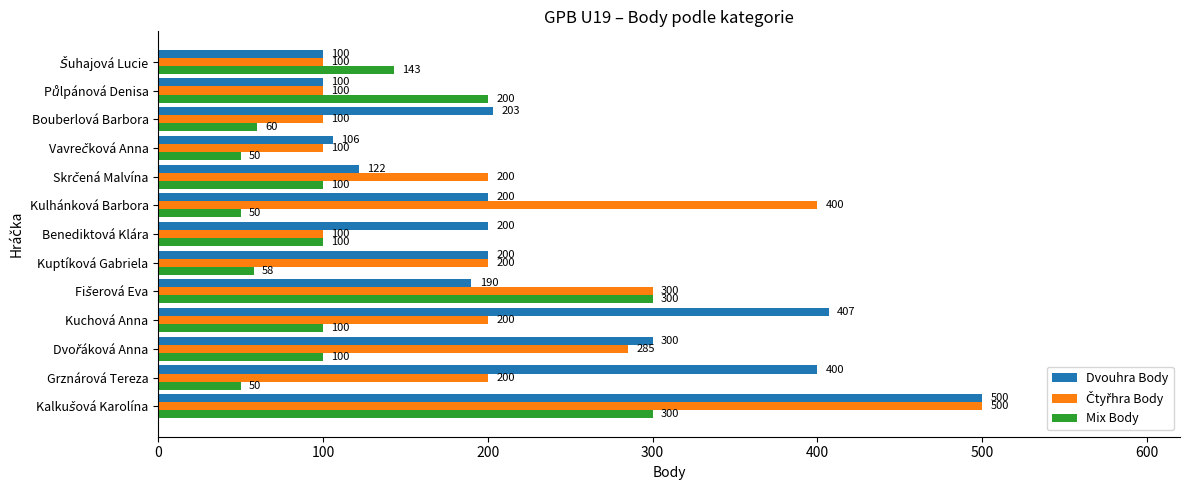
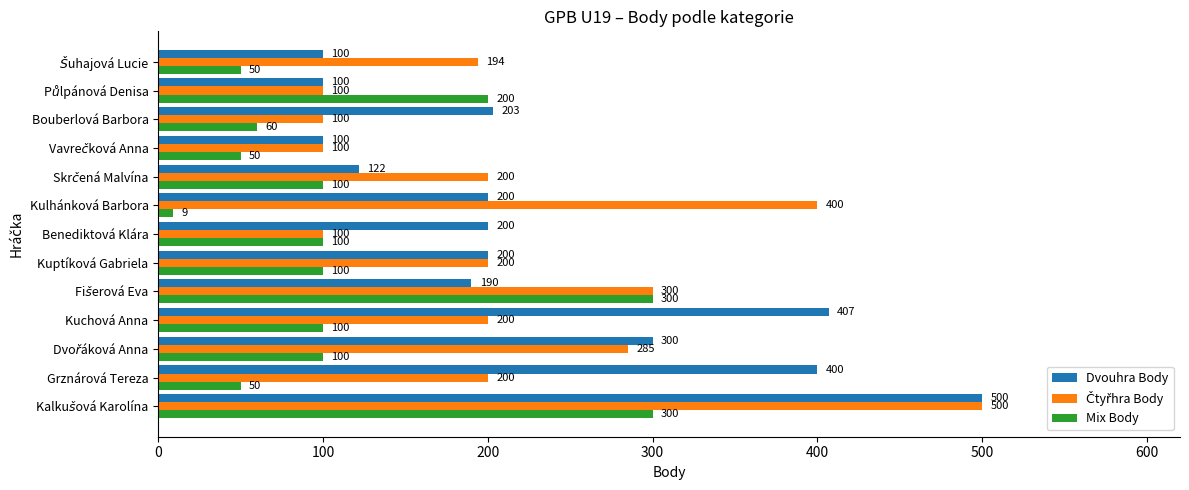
Čtyřhra Body, Šuhajová Lucie: 100 -> 194
Mix Body, Šuhajová Lucie: 143 -> 50
Dvouhra Body, Vavrečková Anna: 106 -> 100
Mix Body, Kulhánková Barbora: 50 -> 9
Mix Body, Kuptíková Gabriela: 58 -> 100
